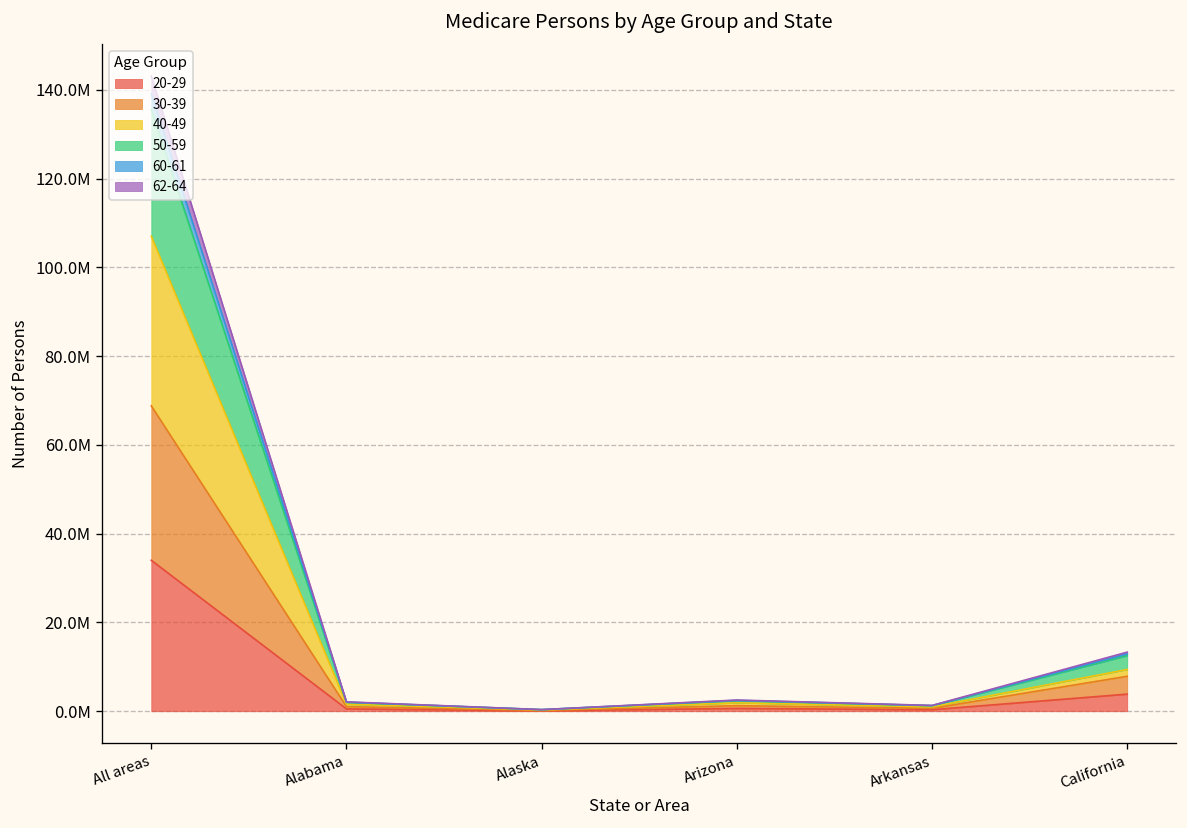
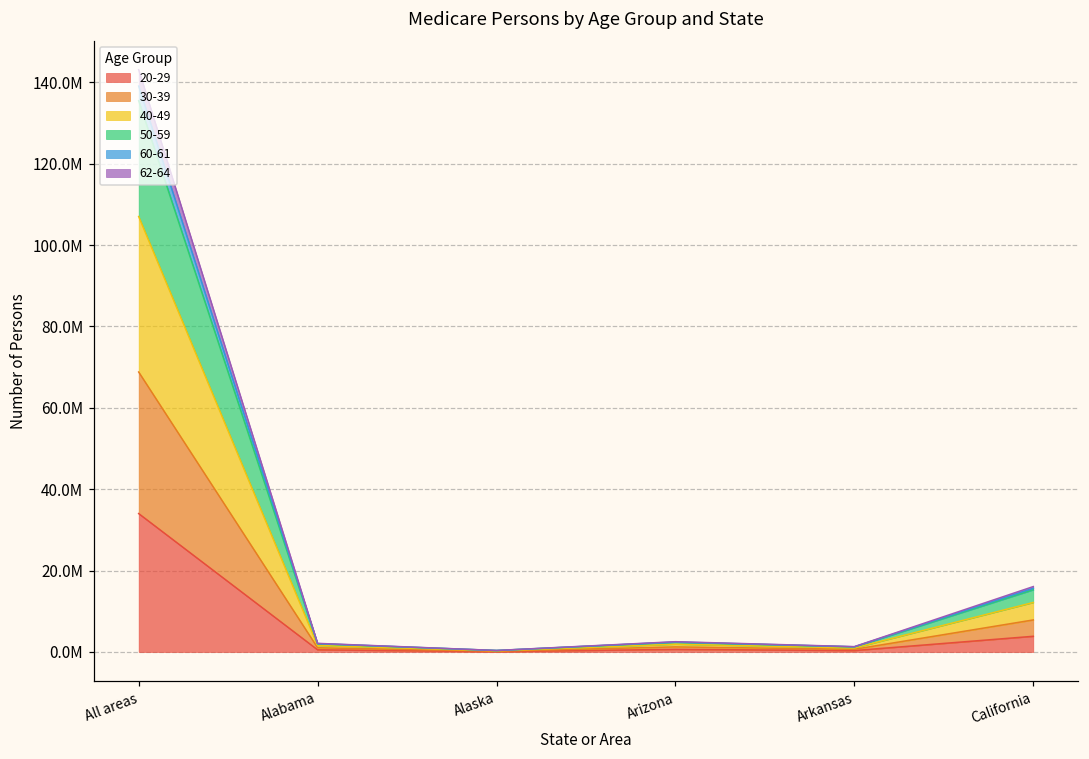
40-49, California: 2000000 -> 4000000
